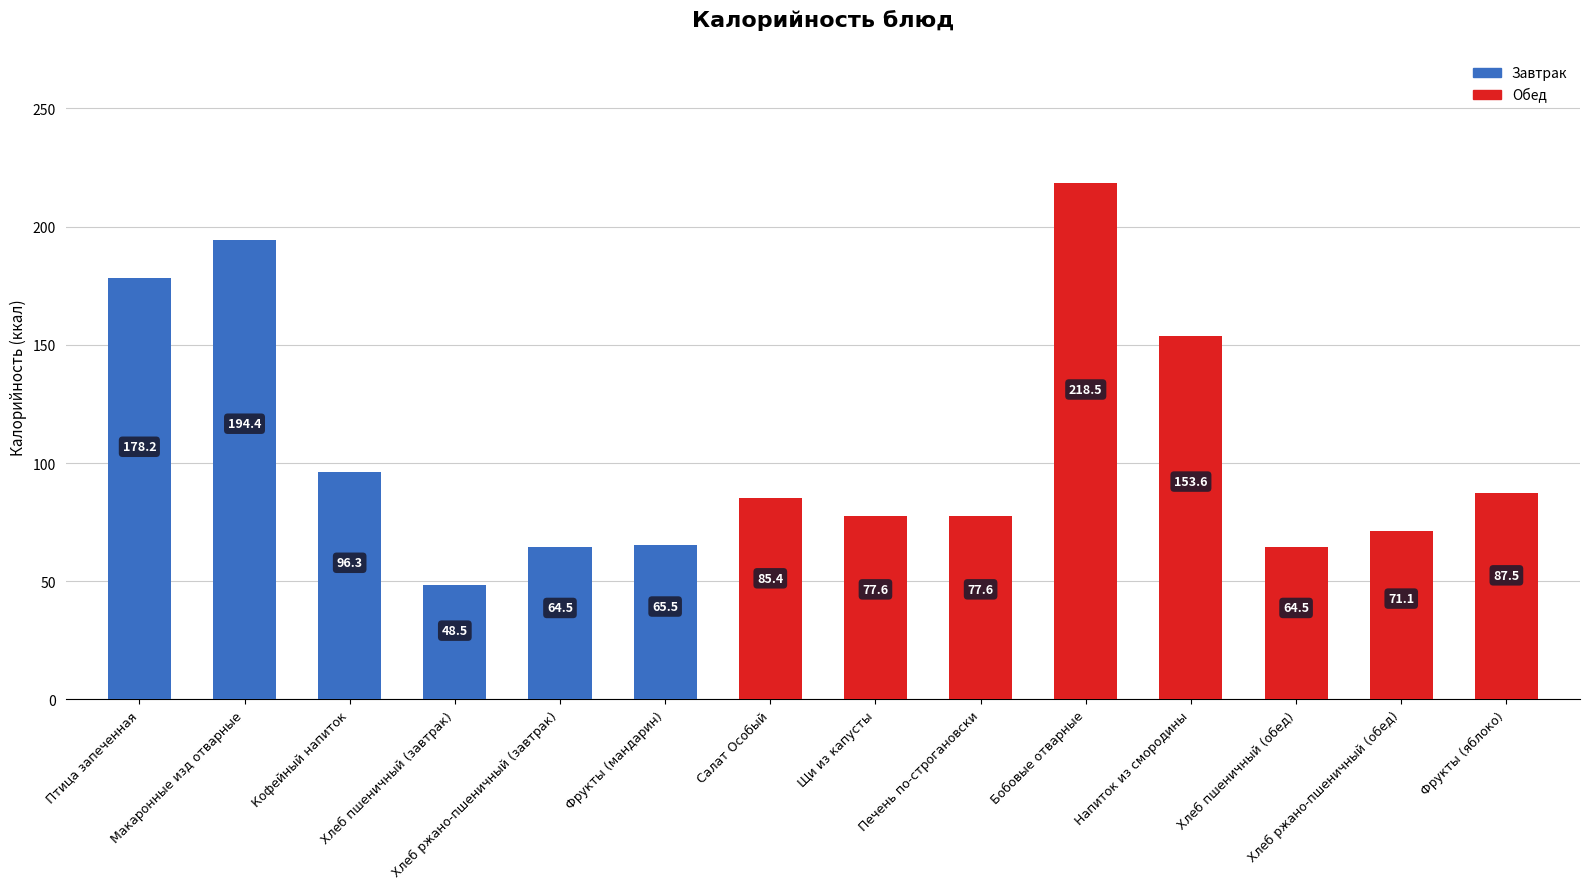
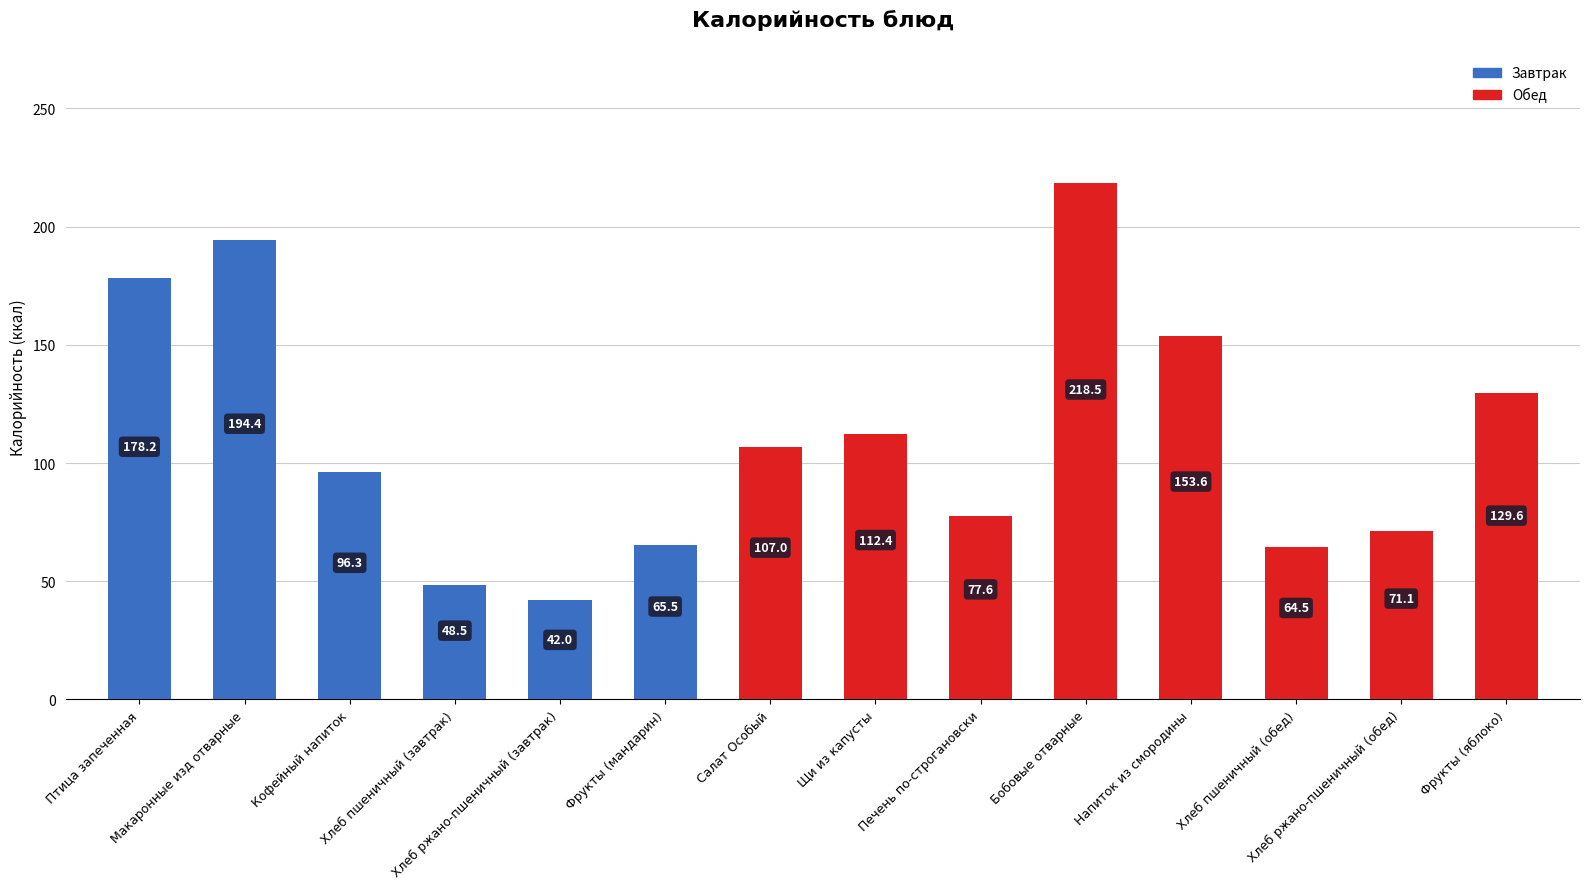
Хлеб ржано-пшеничный (завтрак): 64.5 -> 42.0
Салат Особый: 85.4 -> 107.0
Щи из капусты: 77.6 -> 112.4
Фрукты (яблоко): 87.5 -> 129.6
